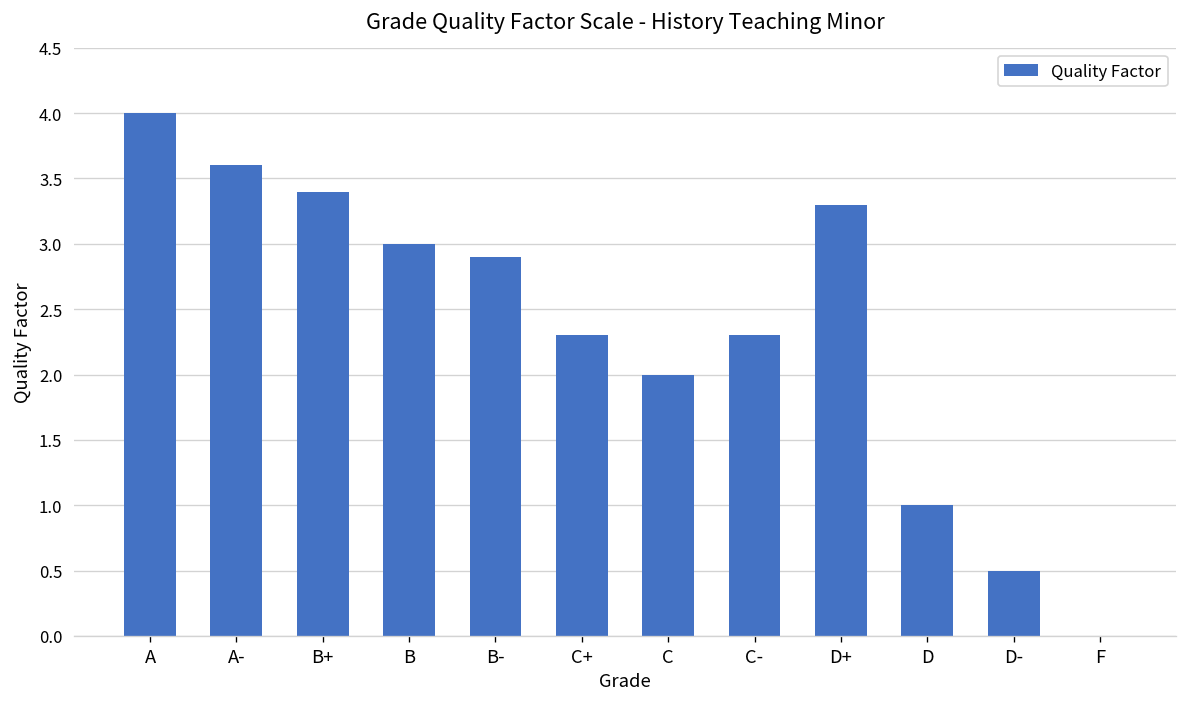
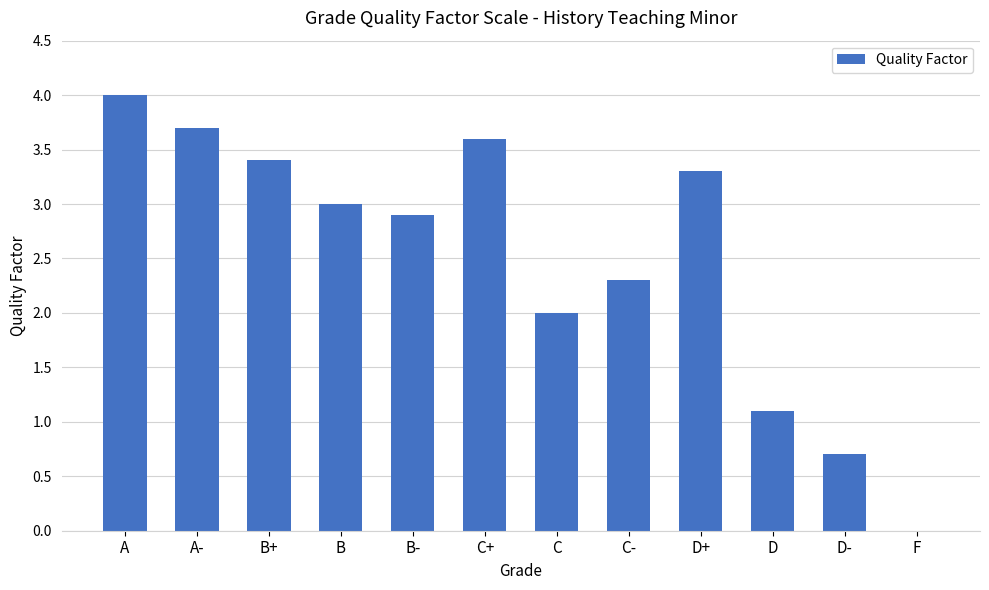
A-: 3.6 -> 3.7
C+: 2.3 -> 3.6
D: 1.0 -> 1.1
D-: 0.5 -> 0.7
